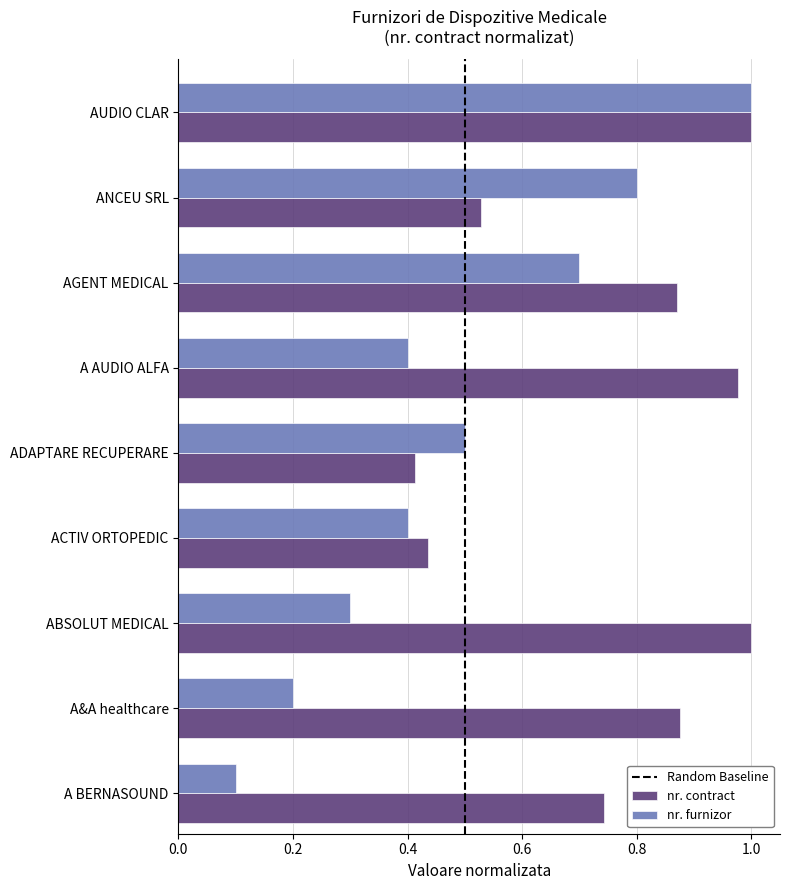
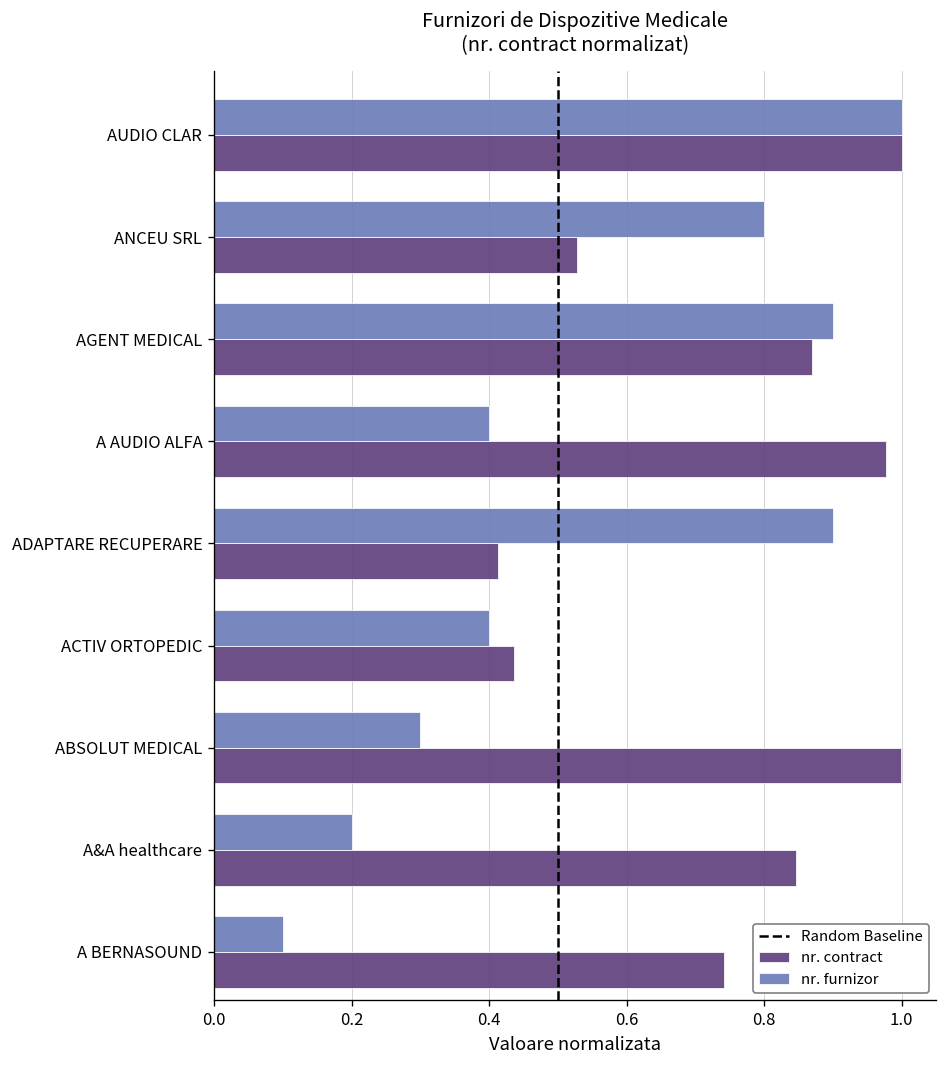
nr. furnizor, AGENT MEDICAL: 0.70 -> 0.90
nr. furnizor, ADAPTARE RECUPERARE: 0.50 -> 0.90
nr. contract, A&A healthcare: 0.87 -> 0.85
